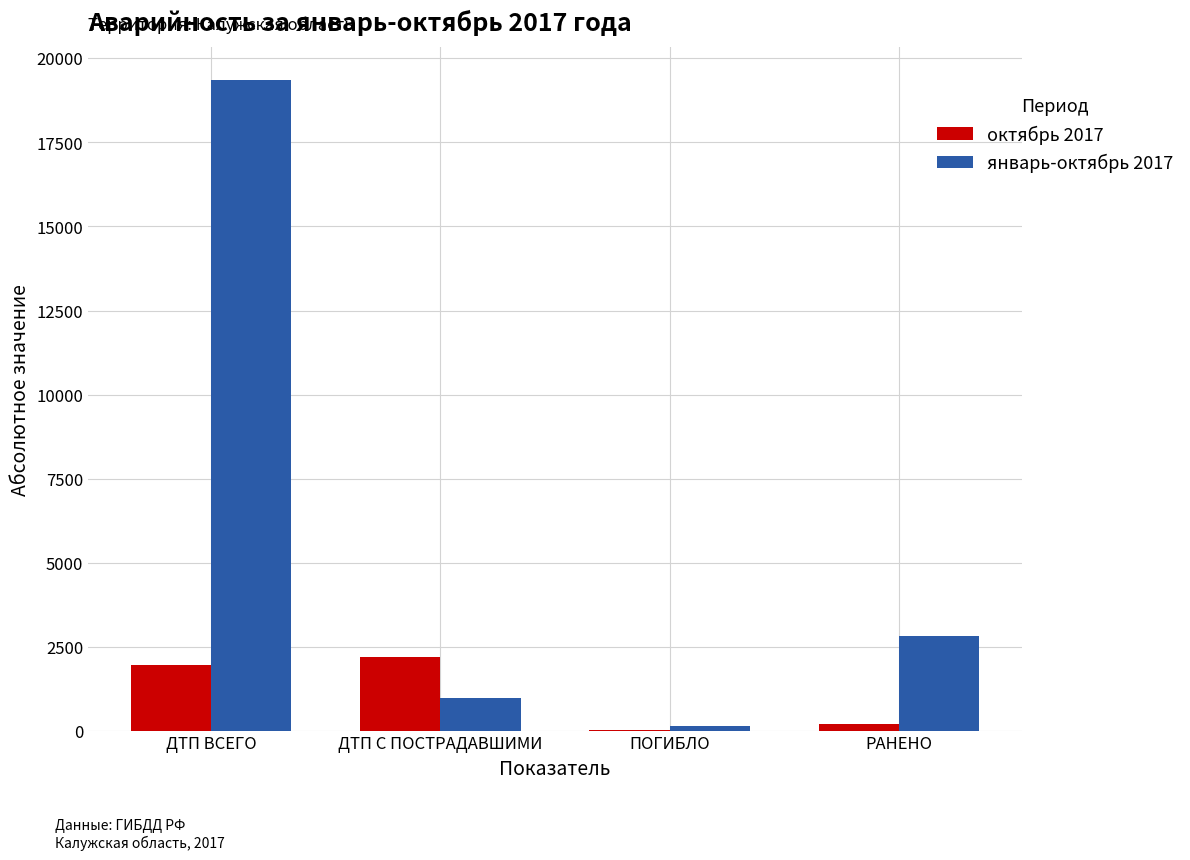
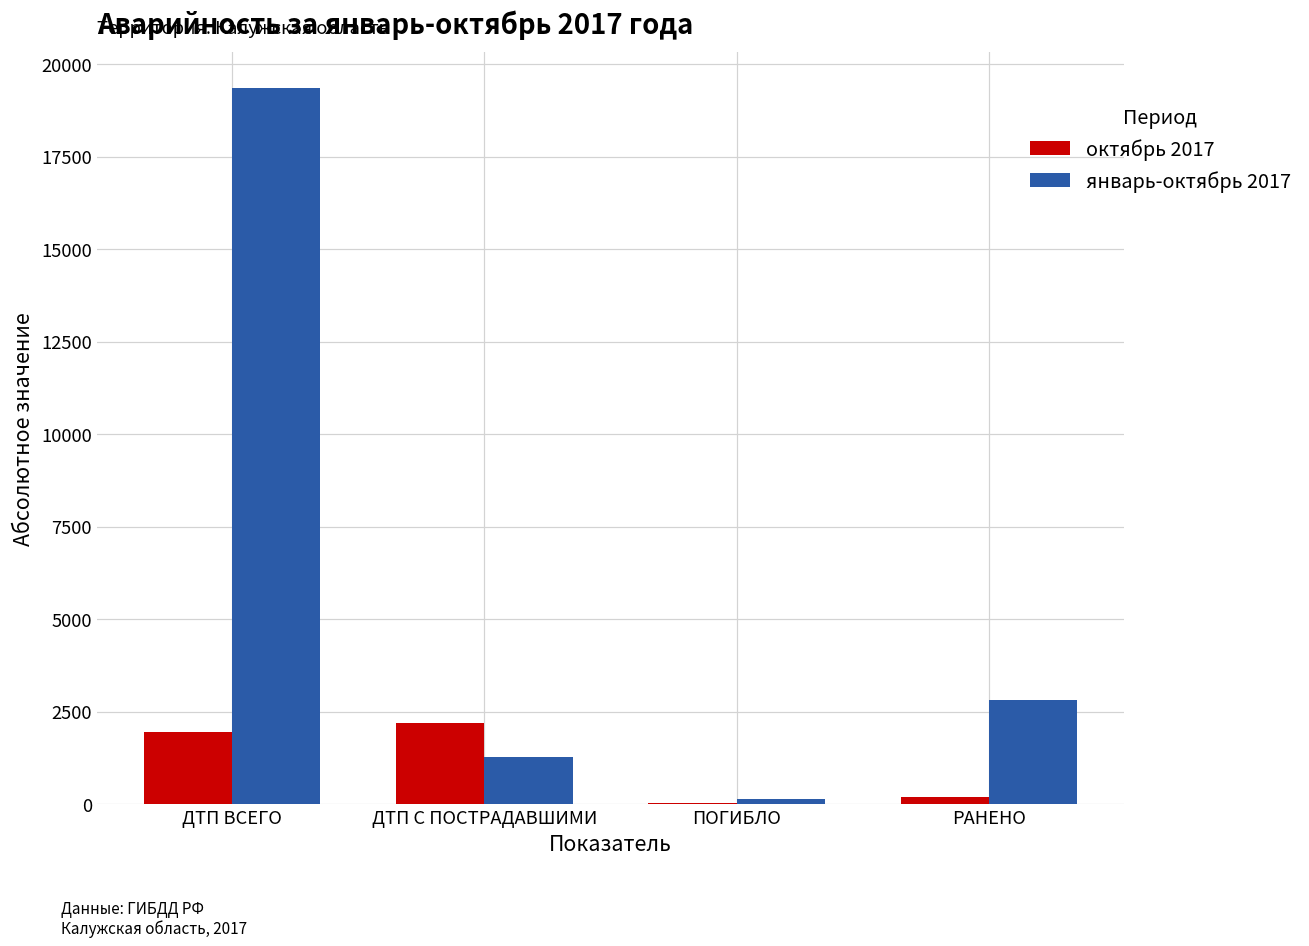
январь-октябрь 2017, ДТП С ПОСТРАДАВШИМИ: 1000 -> 1300
